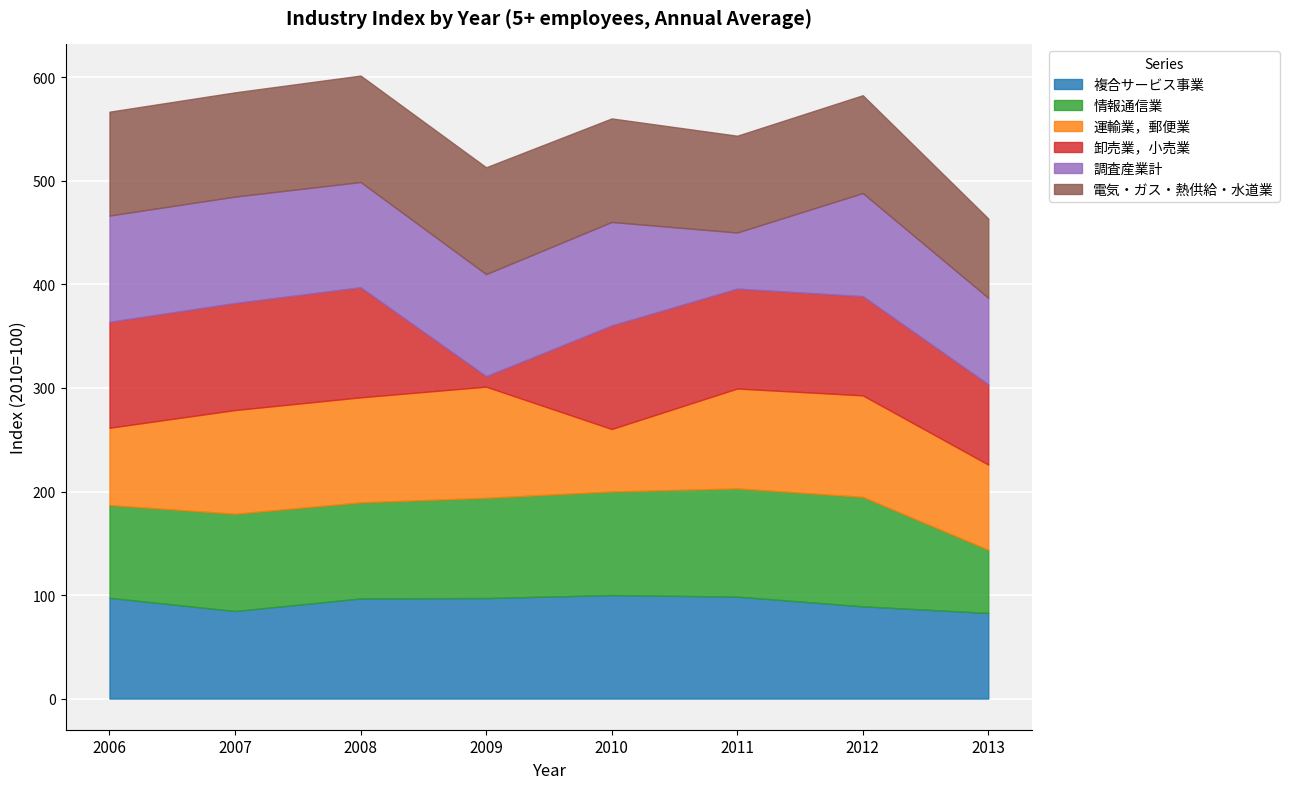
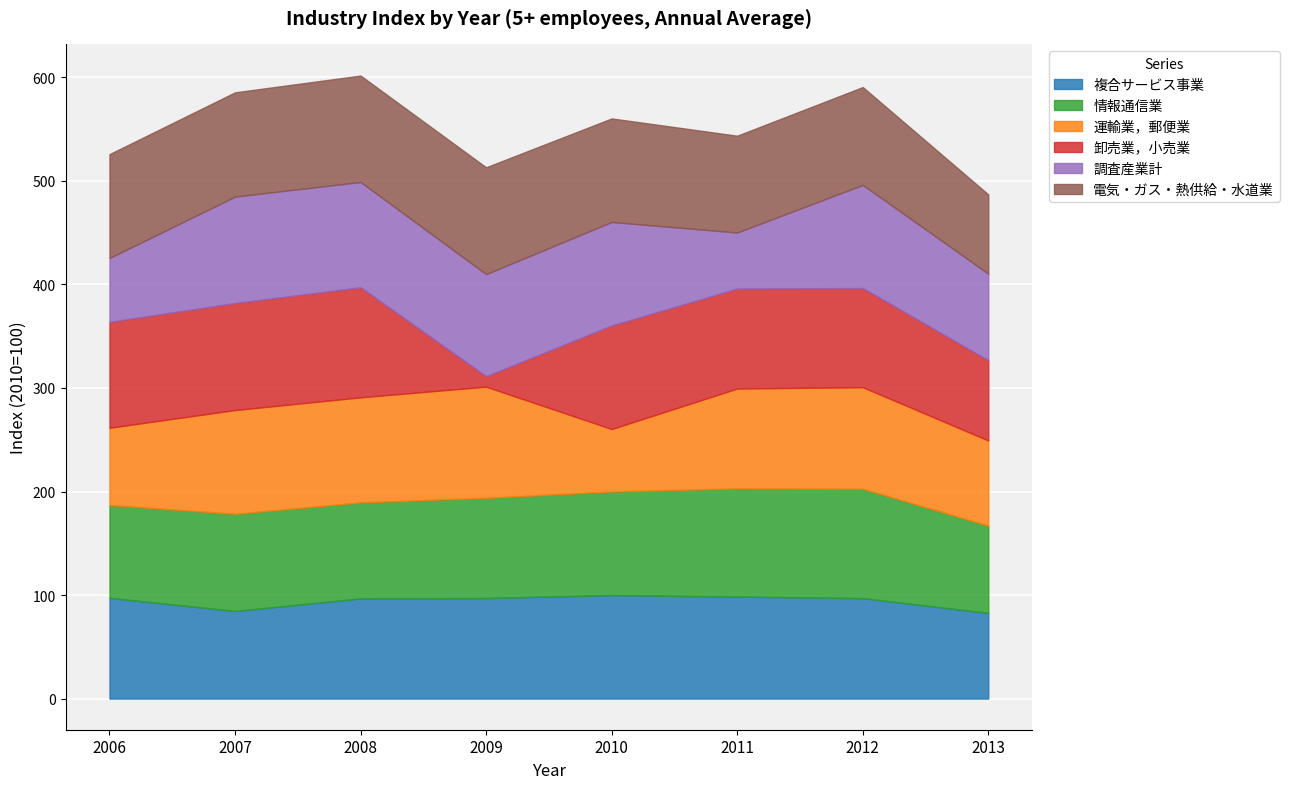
調査産業計, 2006: 103 -> 62
複合サービス事業, 2012: 89 -> 97
情報通信業, 2013: 61 -> 84
